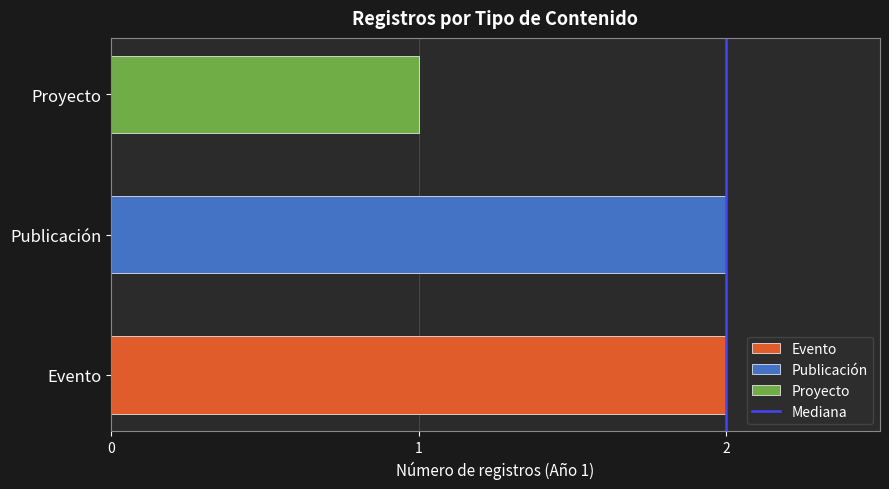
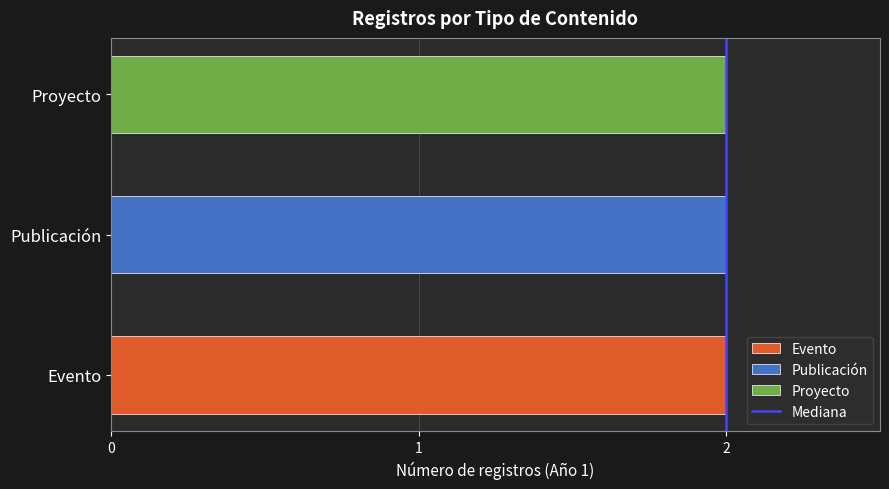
Proyecto: 1 -> 2
